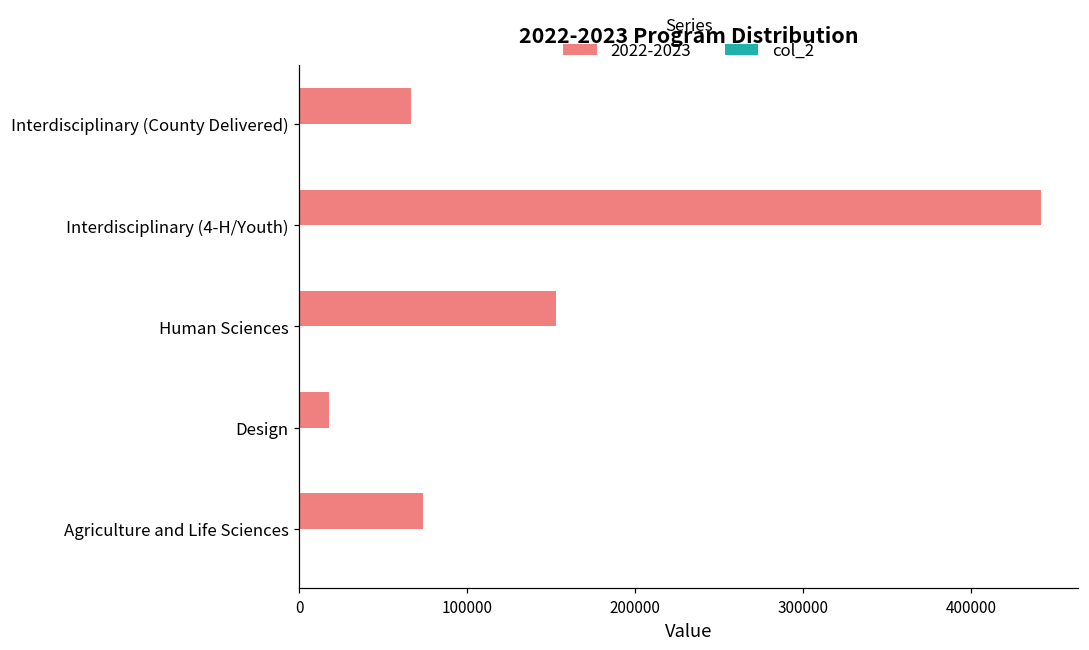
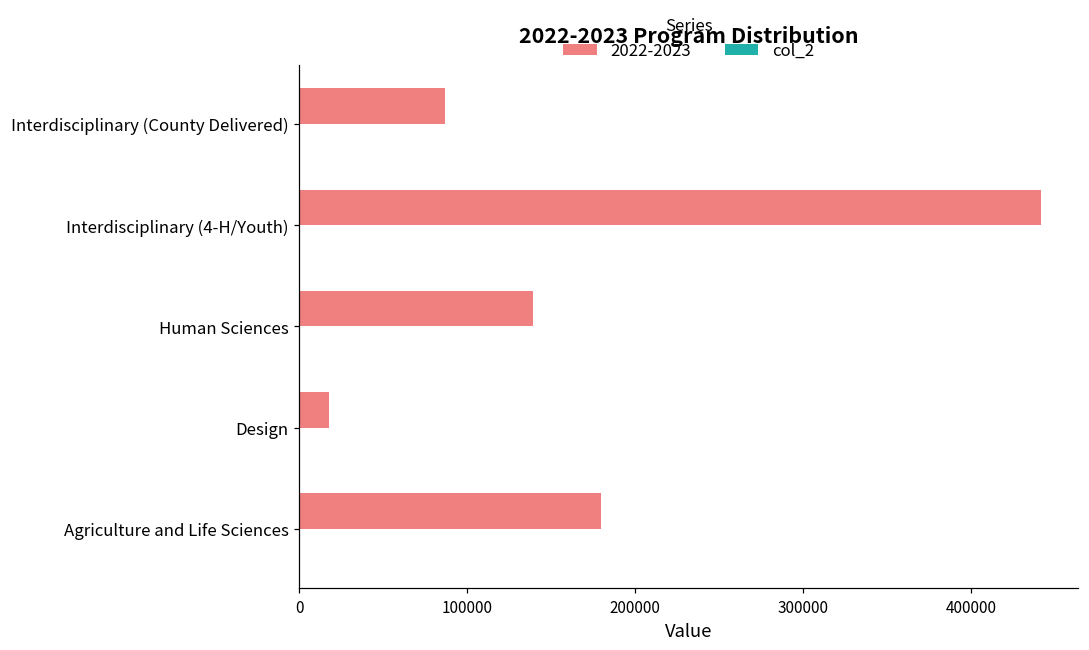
2022-2023, Interdisciplinary (County Delivered): 66000 -> 87000
2022-2023, Human Sciences: 153000 -> 139000
2022-2023, Agriculture and Life Sciences: 74000 -> 180000
